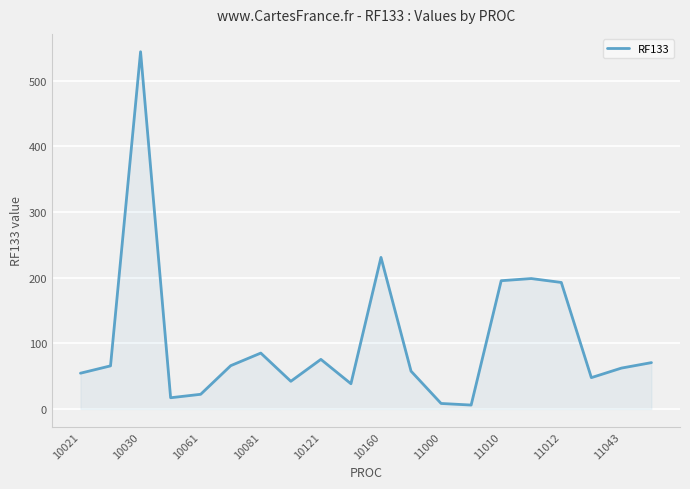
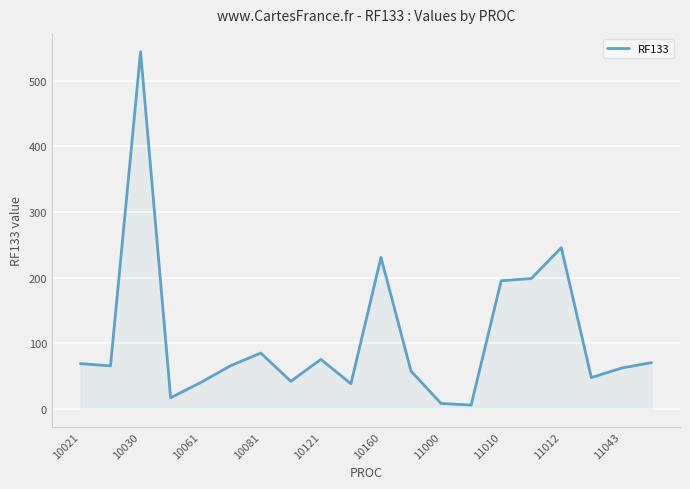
10021: 50 -> 70
10061: 20 -> 40
11012: 190 -> 250
